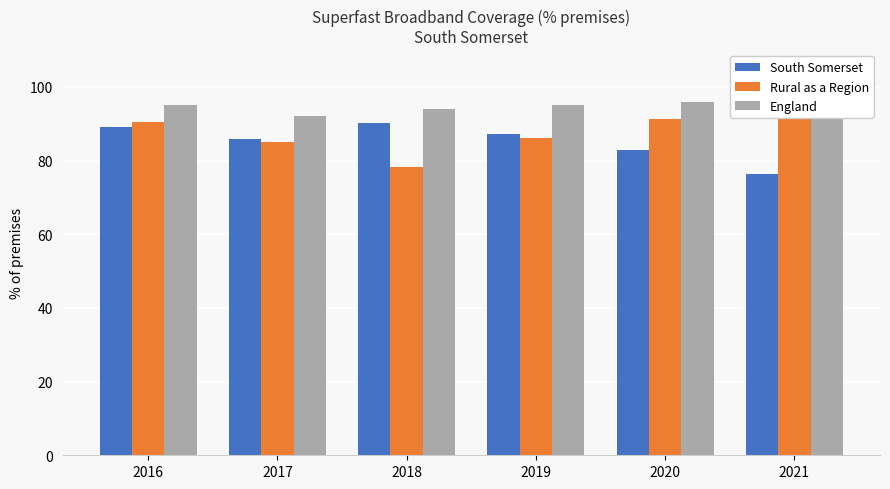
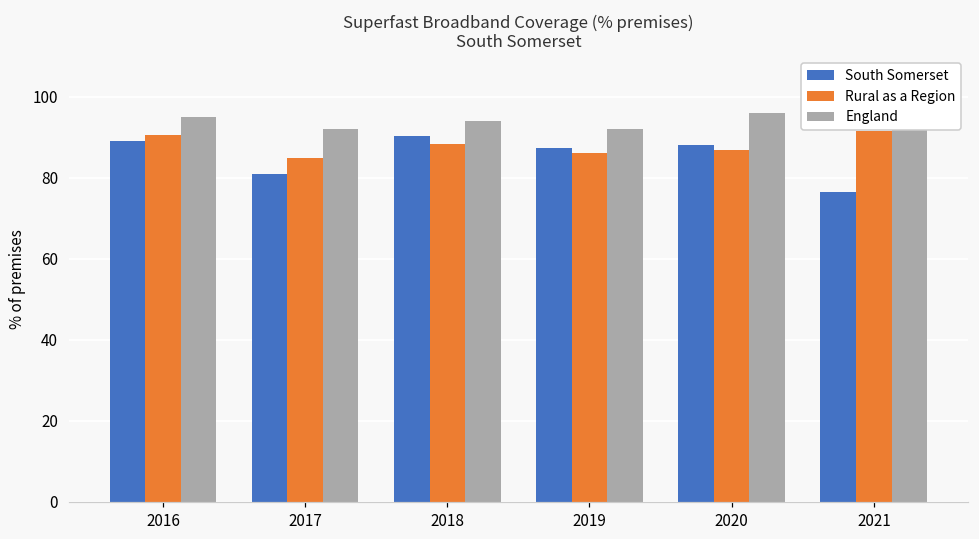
South Somerset, 2017: 86 -> 81
Rural as a Region, 2018: 78 -> 88
England, 2019: 95 -> 92
South Somerset, 2020: 83 -> 88
Rural as a Region, 2020: 91 -> 87
